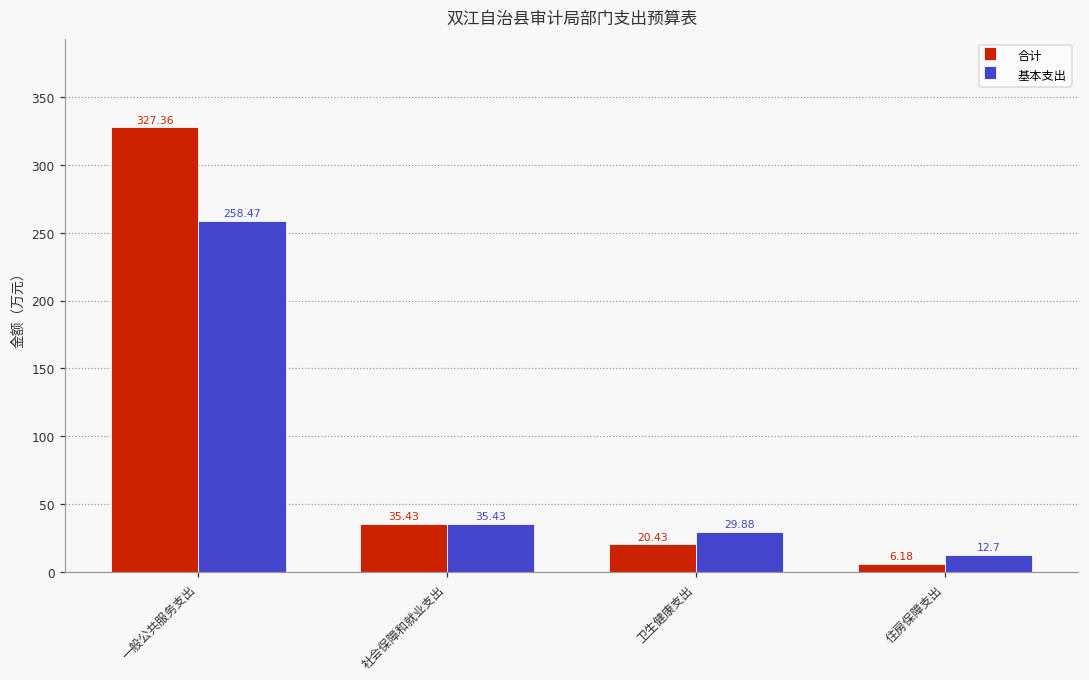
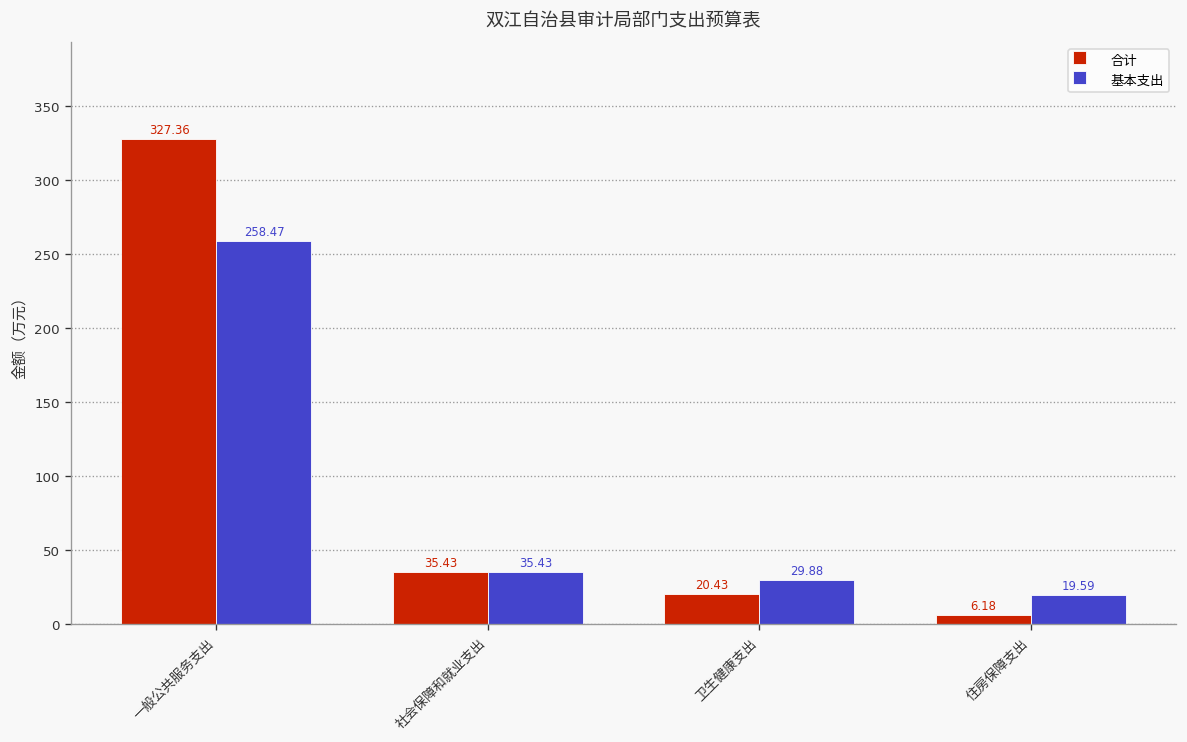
基本支出, 住房保障支出: 12.7 -> 19.59
